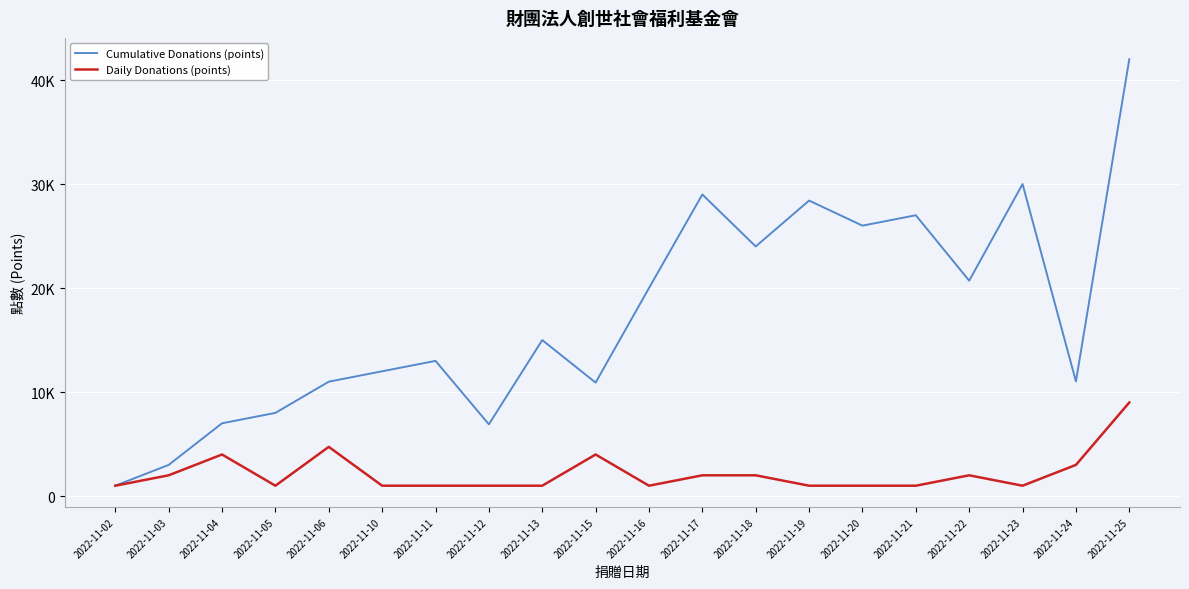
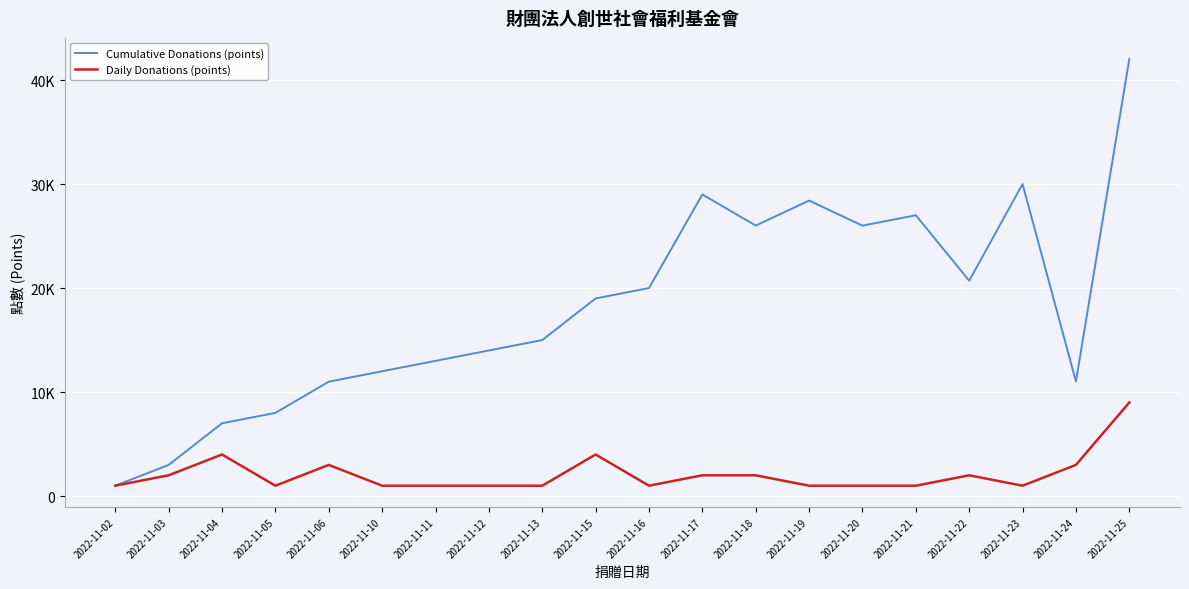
Daily Donations (points), 2022-11-06: 4700 -> 3000
Cumulative Donations (points), 2022-11-12: 6900 -> 14000
Cumulative Donations (points), 2022-11-15: 10900 -> 19000
Cumulative Donations (points), 2022-11-18: 24000 -> 26000
